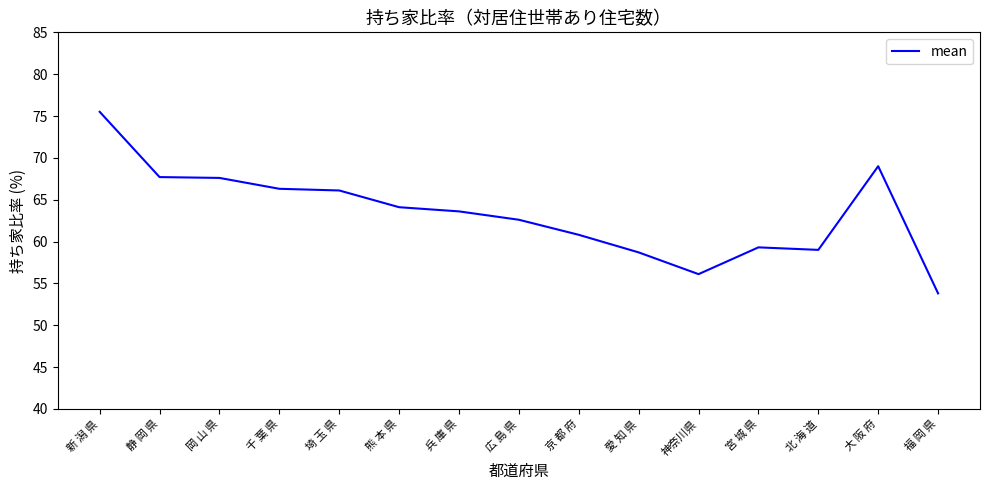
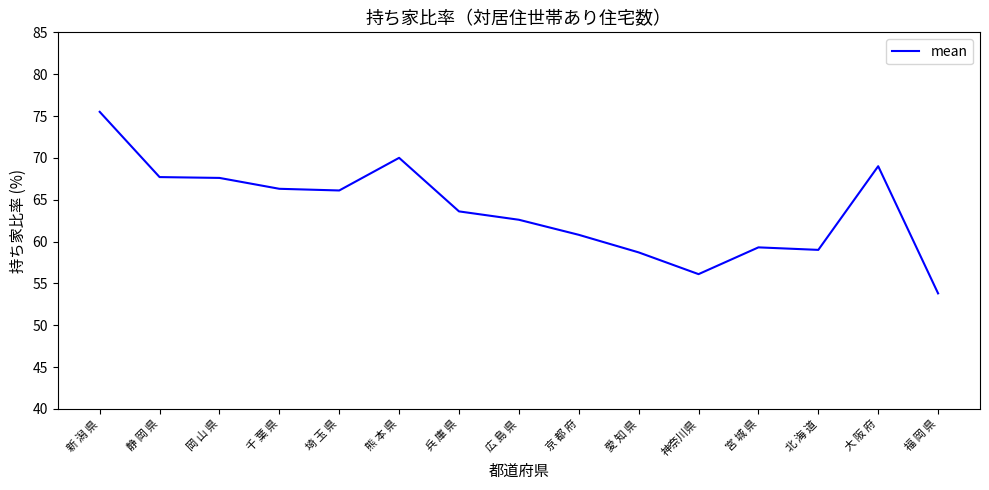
熊 本 県: 64 -> 70
